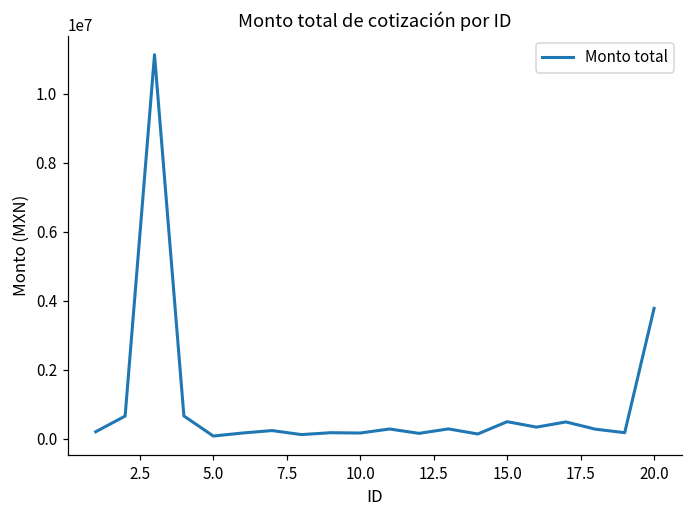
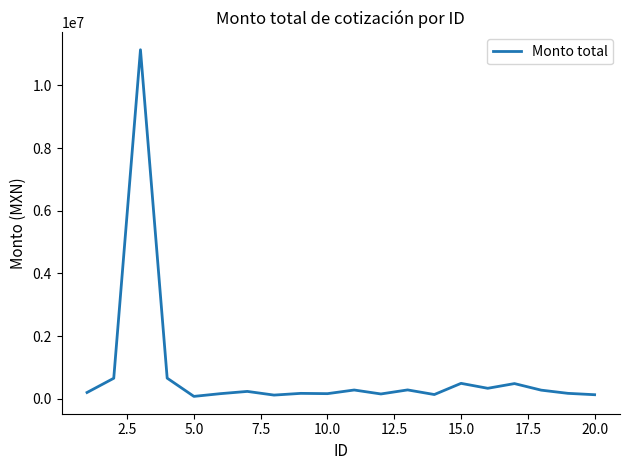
20.0: 3800000 -> 100000
